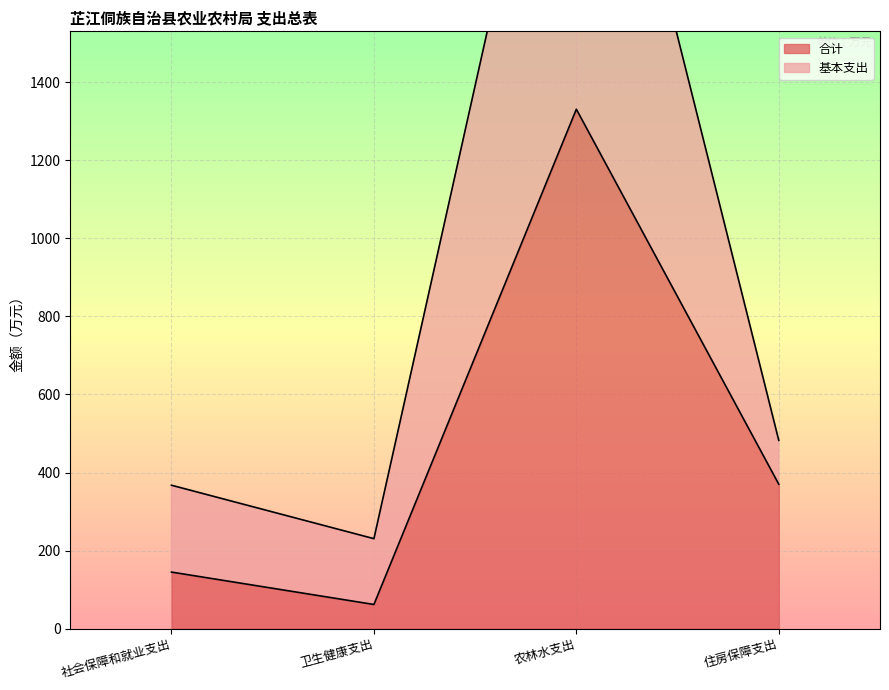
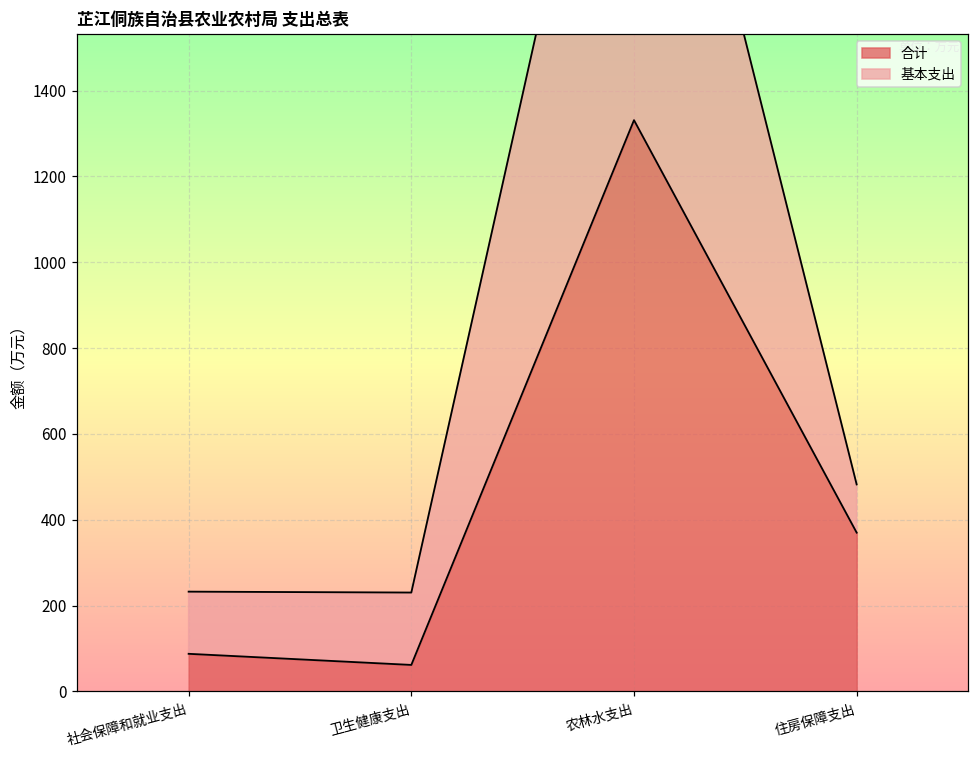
合计, 社会保障和就业支出: 140 -> 90
基本支出, 社会保障和就业支出: 220 -> 140
